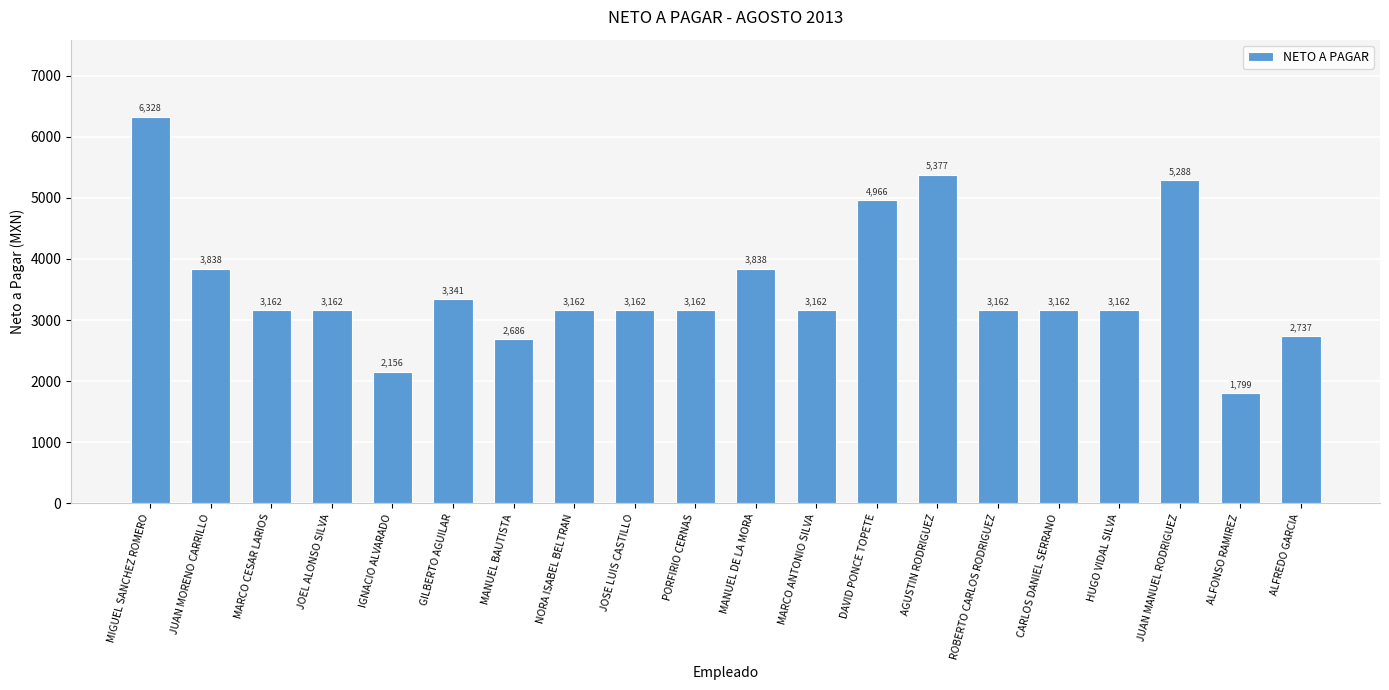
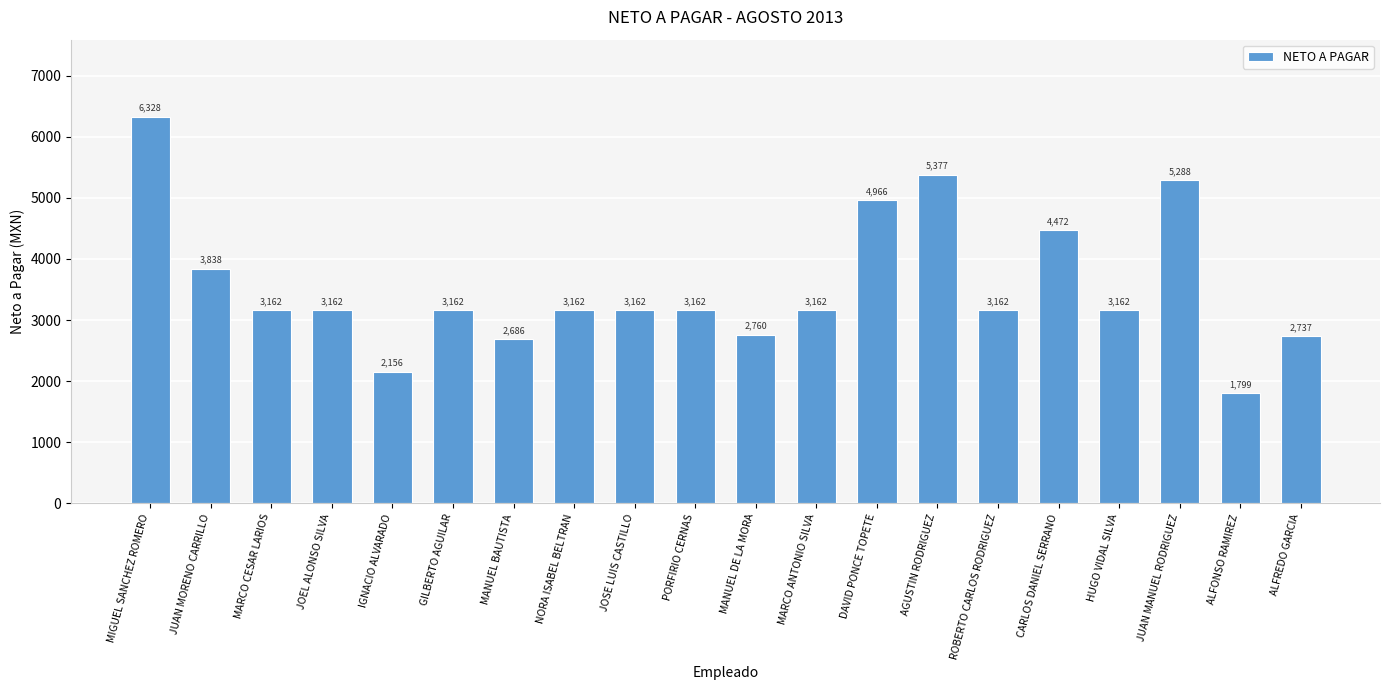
GILBERTO AGUILAR: 3,341 -> 3,162
MANUEL DE LA MORA: 3,838 -> 2,760
CARLOS DANIEL SERRANO: 3,162 -> 4,472
